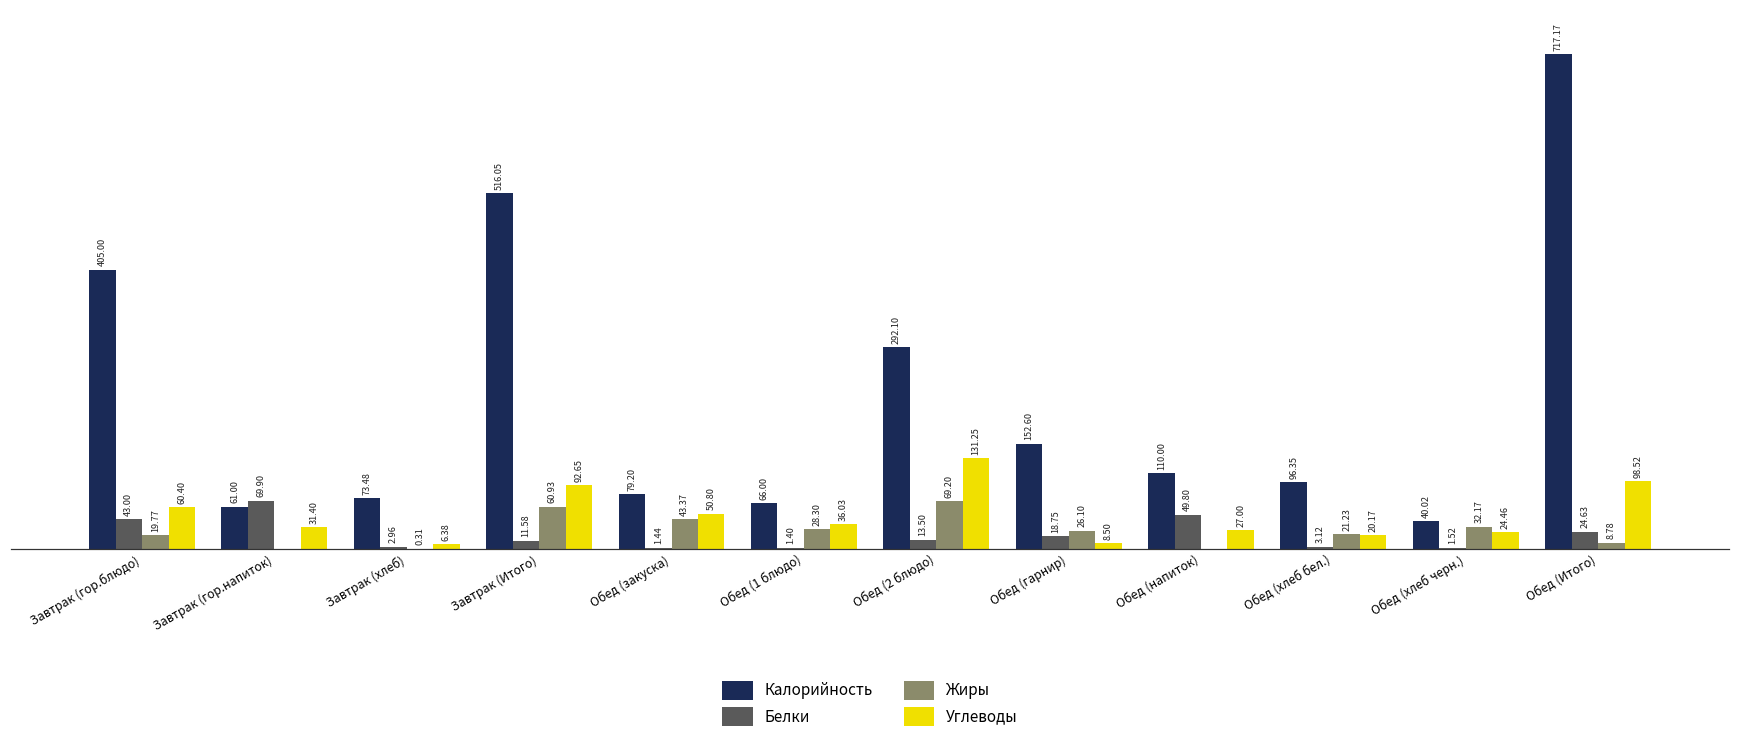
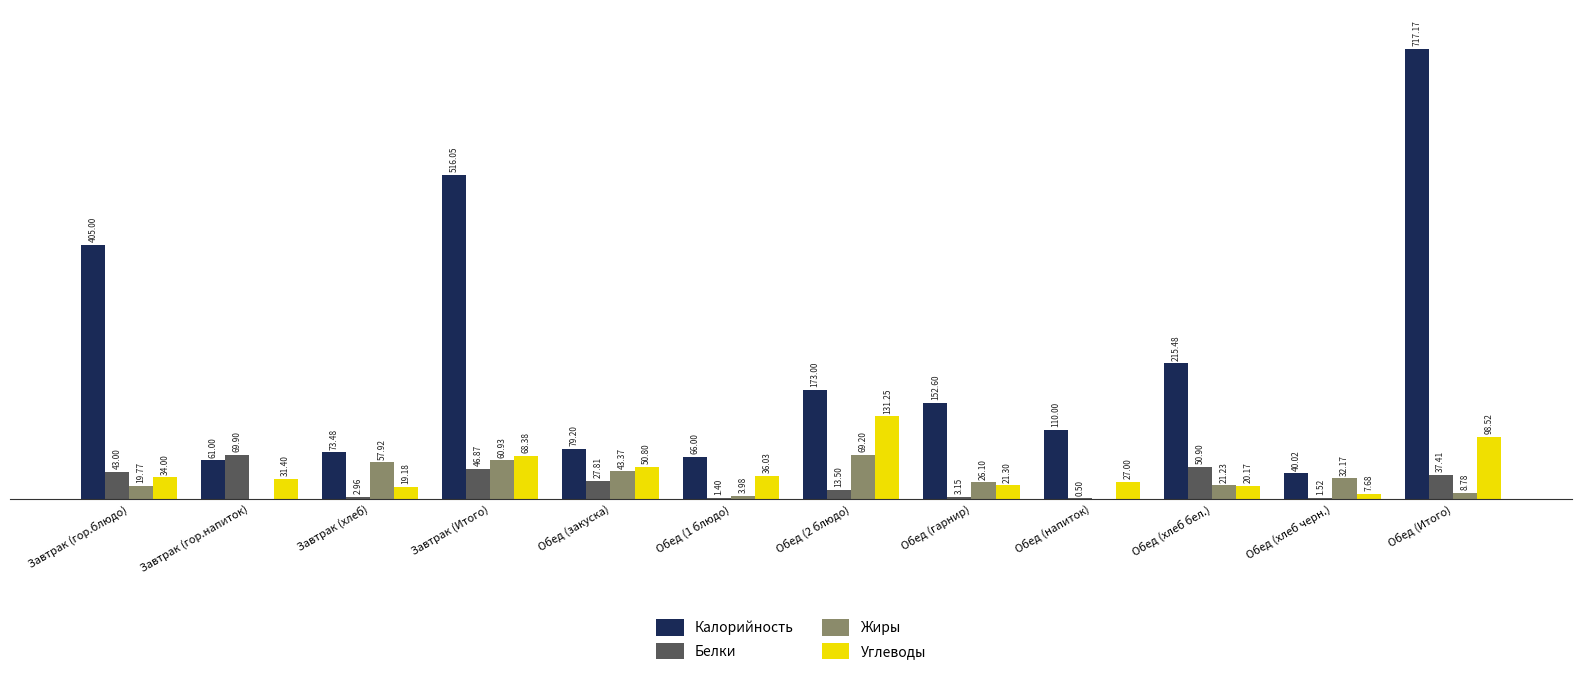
Углеводы, Завтрак (гор.блюдо): 60.40 -> 34.00
Жиры, Завтрак (хлеб): 0.31 -> 57.92
Углеводы, Завтрак (хлеб): 6.38 -> 19.18
Белки, Завтрак (Итого): 11.58 -> 46.87
Углеводы, Завтрак (Итого): 92.65 -> 68.38
Белки, Обед (закуска): 1.44 -> 27.81
Жиры, Обед (1 блюдо): 28.30 -> 3.98
Калорийность, Обед (2 блюдо): 292.10 -> 173.00
Белки, Обед (гарнир): 18.75 -> 3.15
Углеводы, Обед (гарнир): 8.50 -> 21.30
Белки, Обед (напиток): 49.80 -> 0.50
Калорийность, Обед (хлеб бел.): 96.35 -> 215.48
Белки, Обед (хлеб бел.): 3.12 -> 50.90
Углеводы, Обед (хлеб черн.): 24.46 -> 7.68
Белки, Обед (Итого): 24.63 -> 37.41
